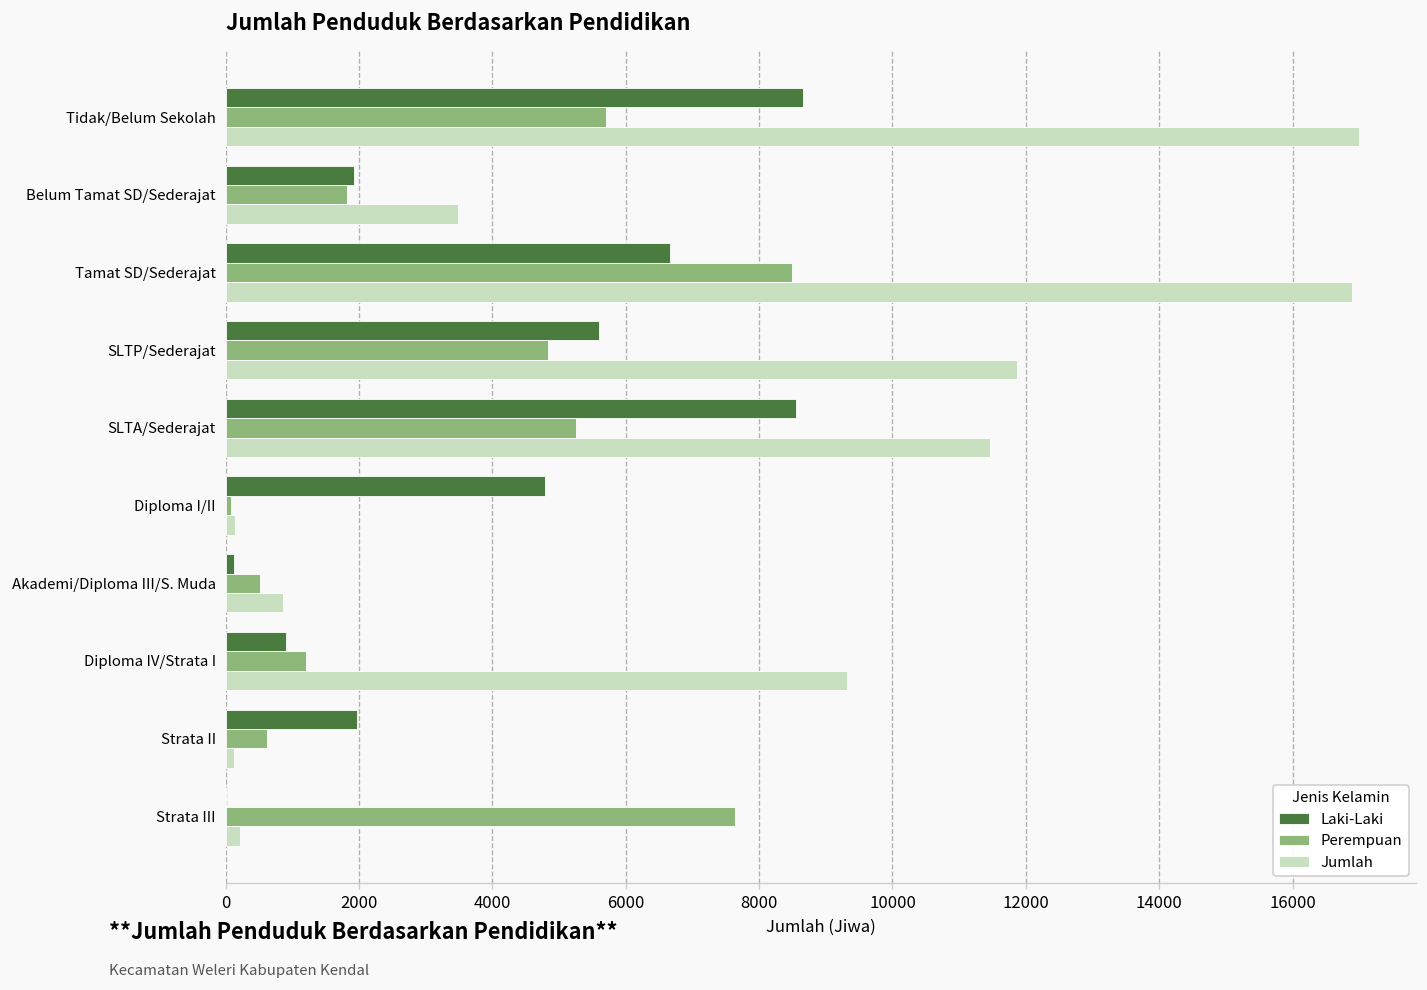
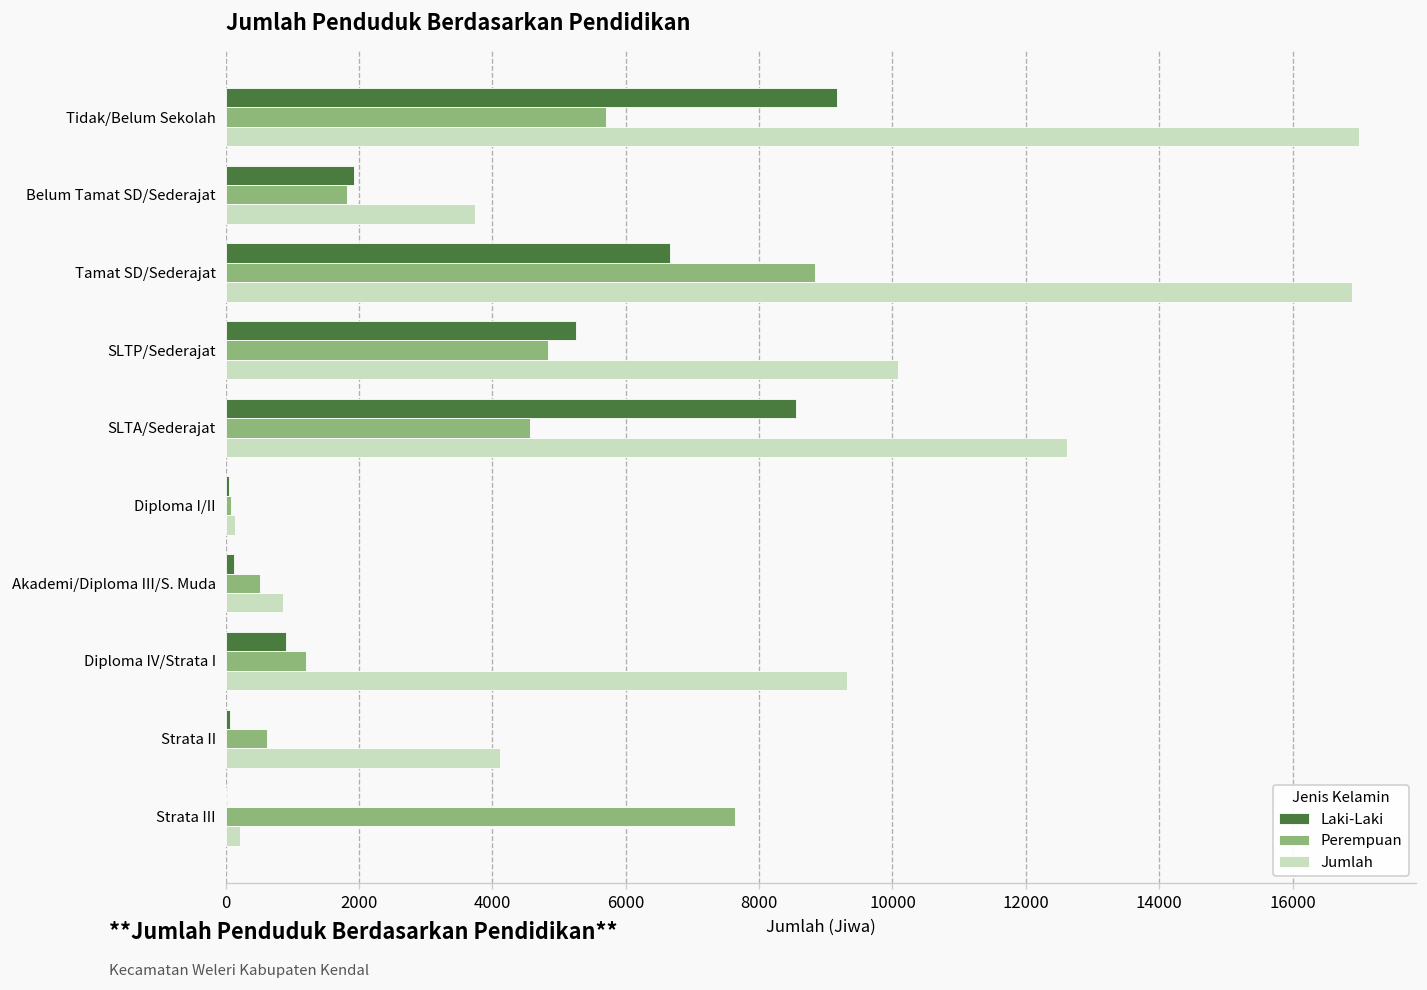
Laki-Laki, Tidak/Belum Sekolah: 8700 -> 9200
Jumlah, Belum Tamat SD/Sederajat: 3500 -> 3700
Perempuan, Tamat SD/Sederajat: 8500 -> 8800
Laki-Laki, SLTP/Sederajat: 5600 -> 5200
Jumlah, SLTP/Sederajat: 11900 -> 10100
Perempuan, SLTA/Sederajat: 5300 -> 4600
Jumlah, SLTA/Sederajat: 11500 -> 12600
Laki-Laki, Diploma I/II: 4800 -> 100
Laki-Laki, Strata II: 2000 -> 100
Jumlah, Strata II: 100 -> 4100
